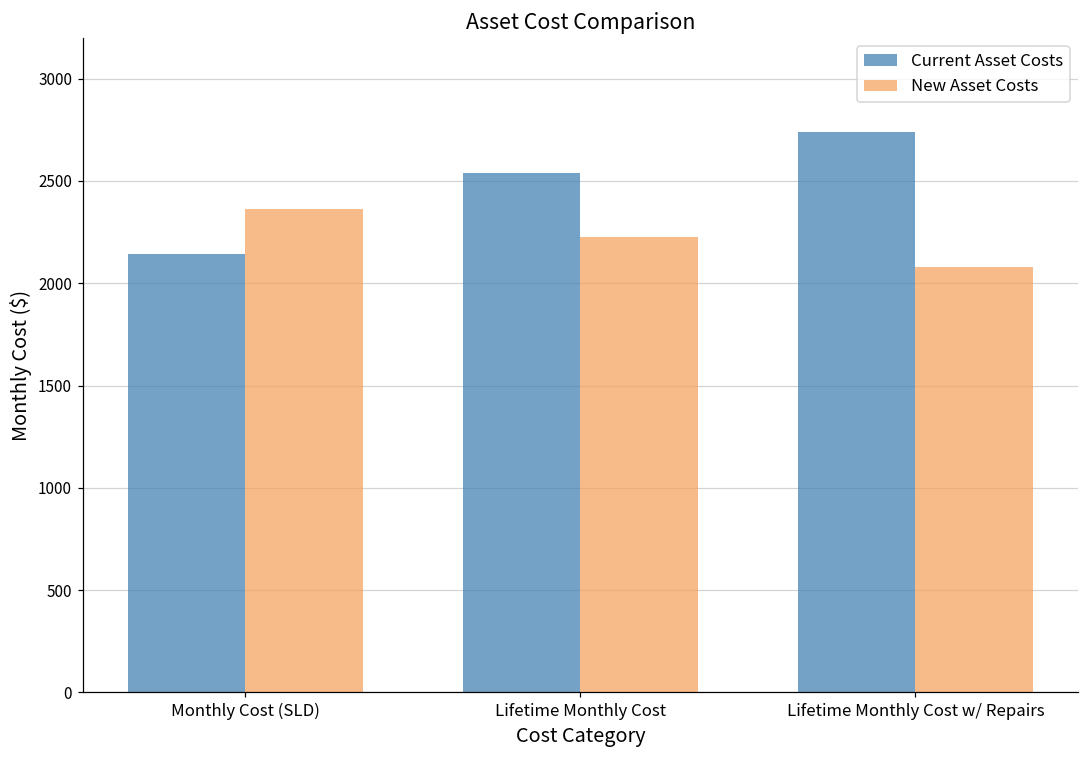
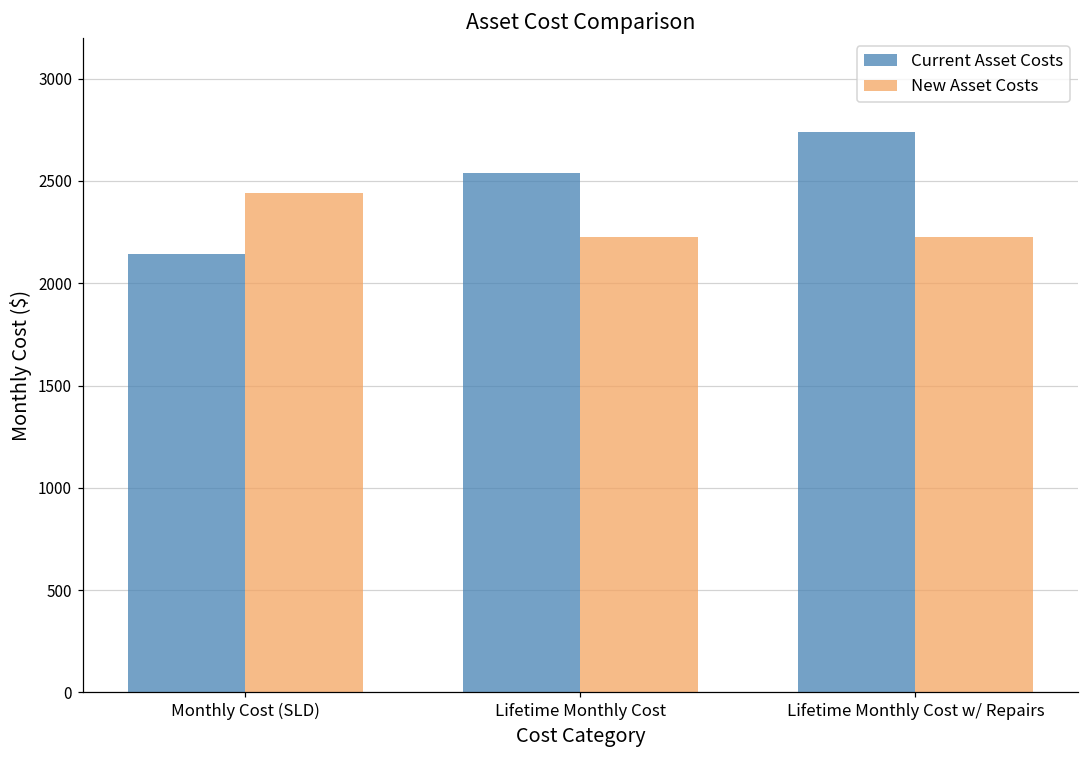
New Asset Costs, Monthly Cost (SLD): 2360 -> 2440
New Asset Costs, Lifetime Monthly Cost w/ Repairs: 2080 -> 2230
